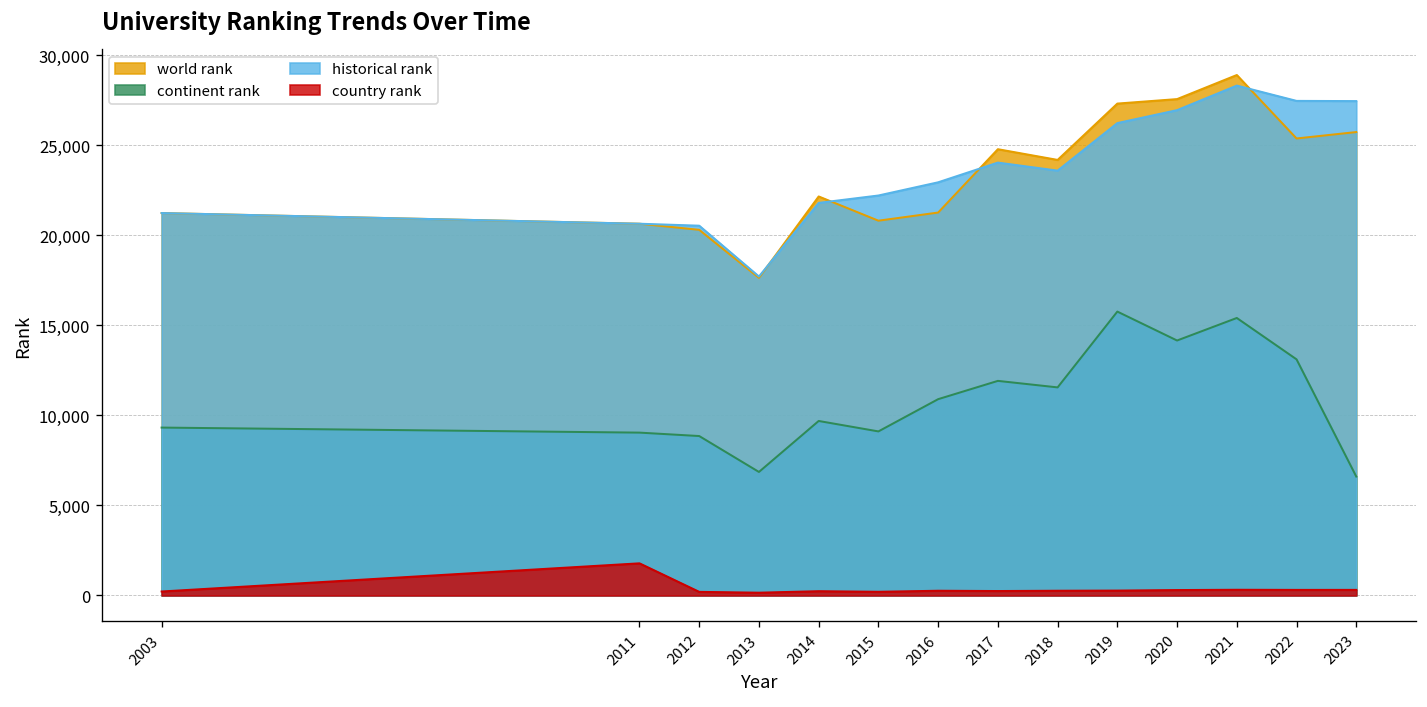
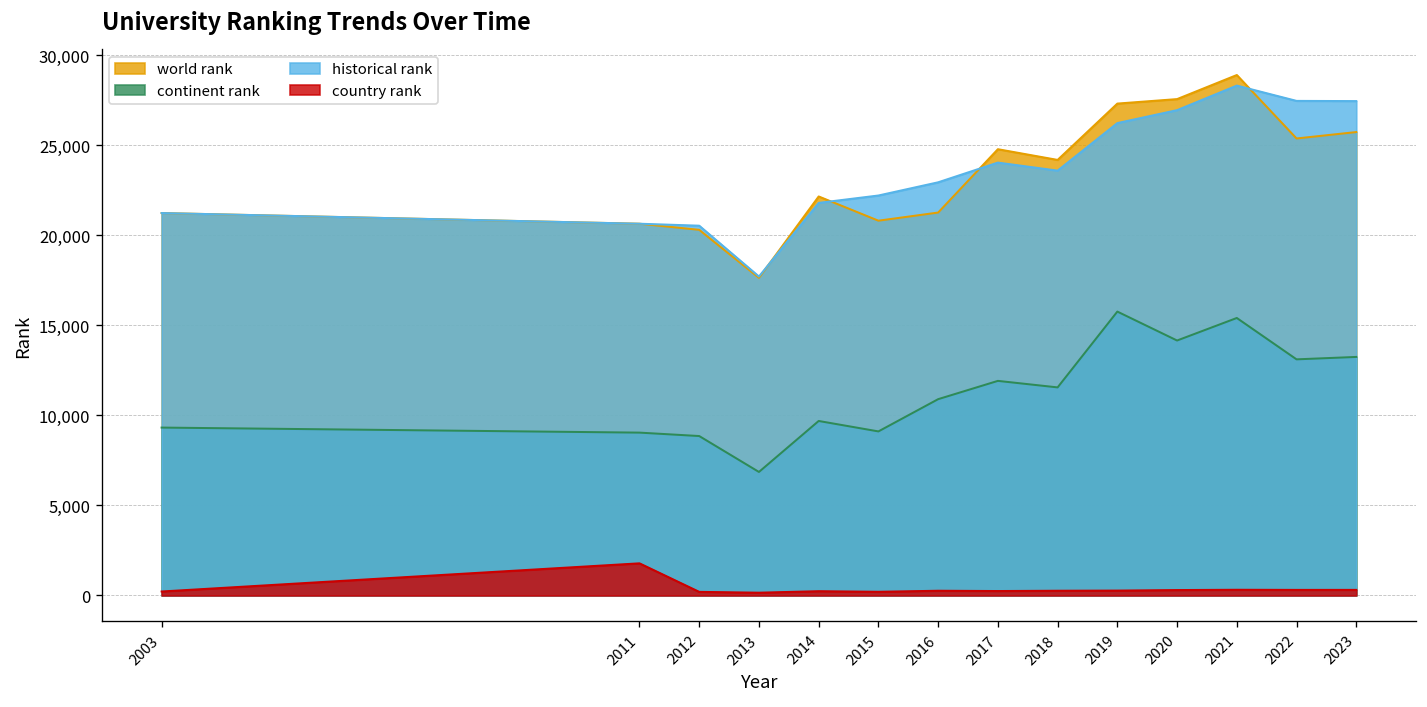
continent rank, 2023: 6,600 -> 13,200
